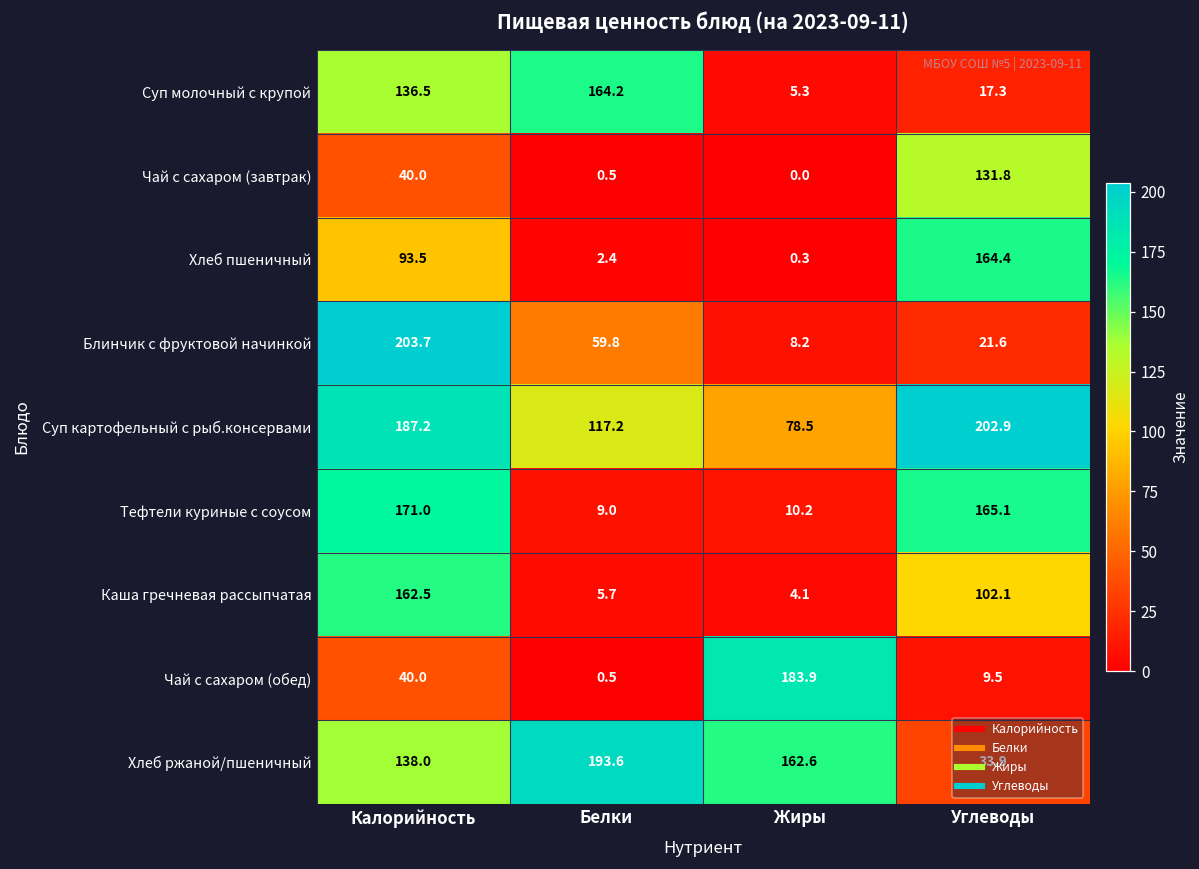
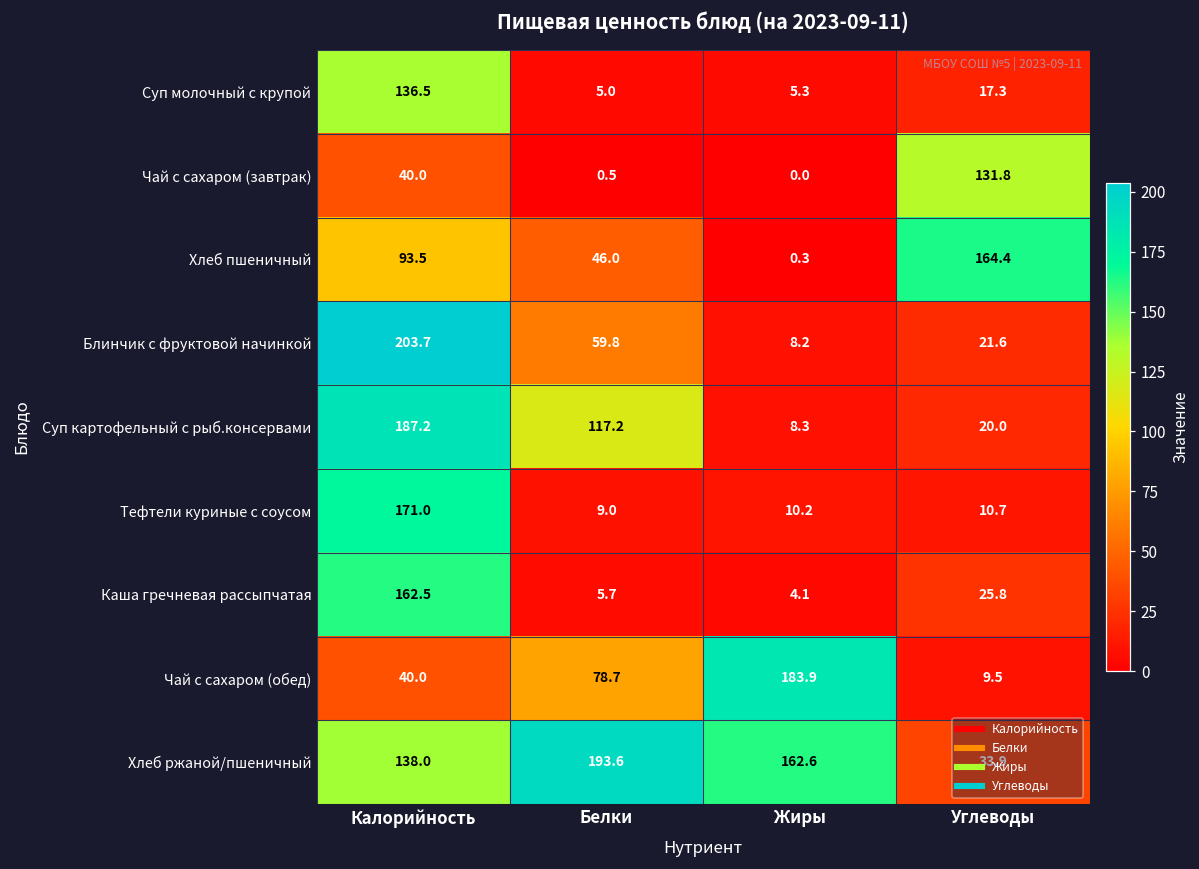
Суп молочный с крупой, Белки: 164.2 -> 5.0
Хлеб пшеничный, Белки: 2.4 -> 46.0
Суп картофельный с рыб.консервами, Жиры: 78.5 -> 8.3
Суп картофельный с рыб.консервами, Углеводы: 202.9 -> 20.0
Тефтели куриные с соусом, Углеводы: 165.1 -> 10.7
Каша гречневая рассыпчатая, Углеводы: 102.1 -> 25.8
Чай с сахаром (обед), Белки: 0.5 -> 78.7
